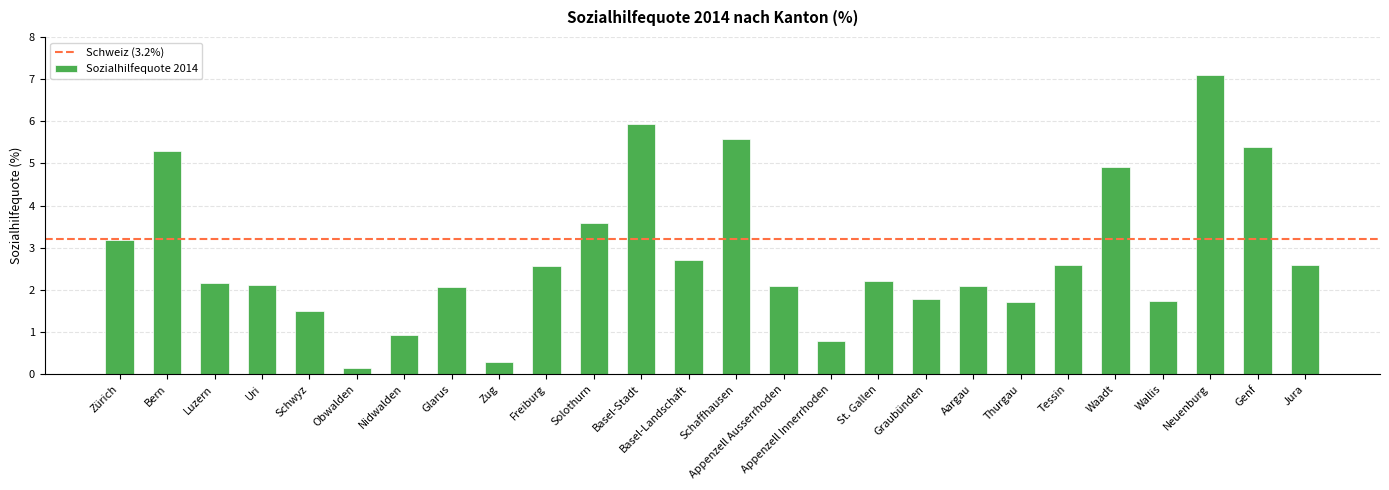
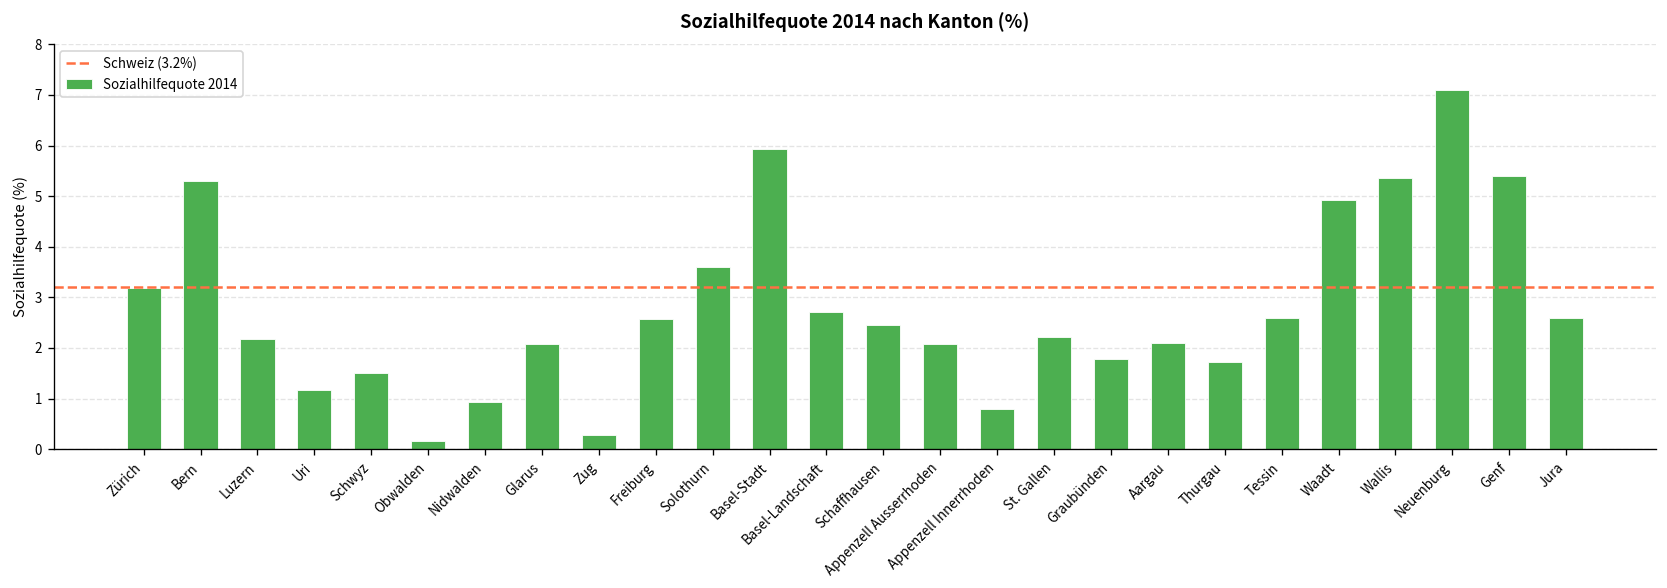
Uri: 2.1 -> 1.2
Schaffhausen: 5.6 -> 2.4
Wallis: 1.7 -> 5.3
